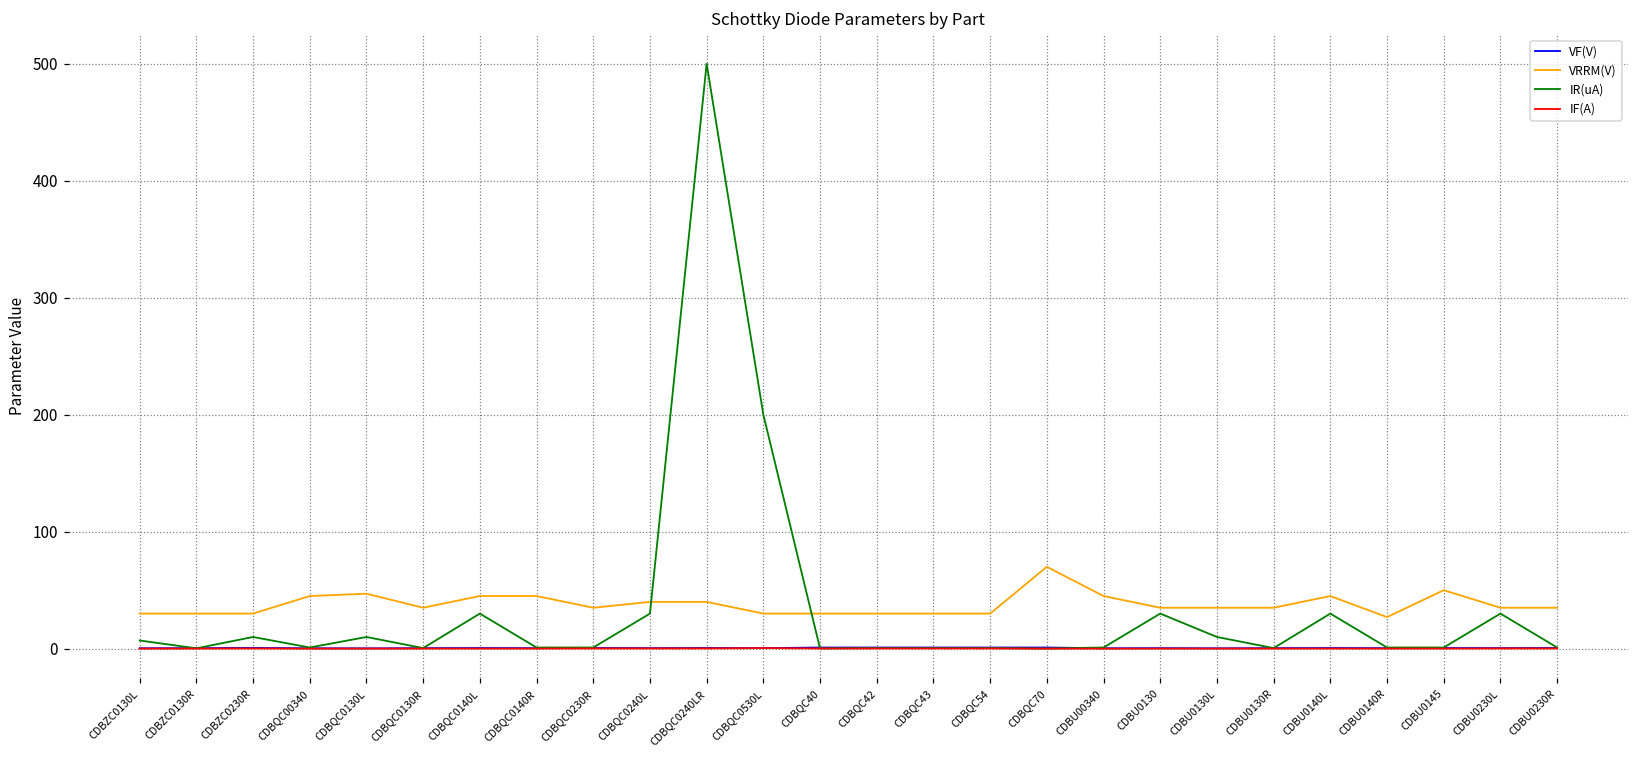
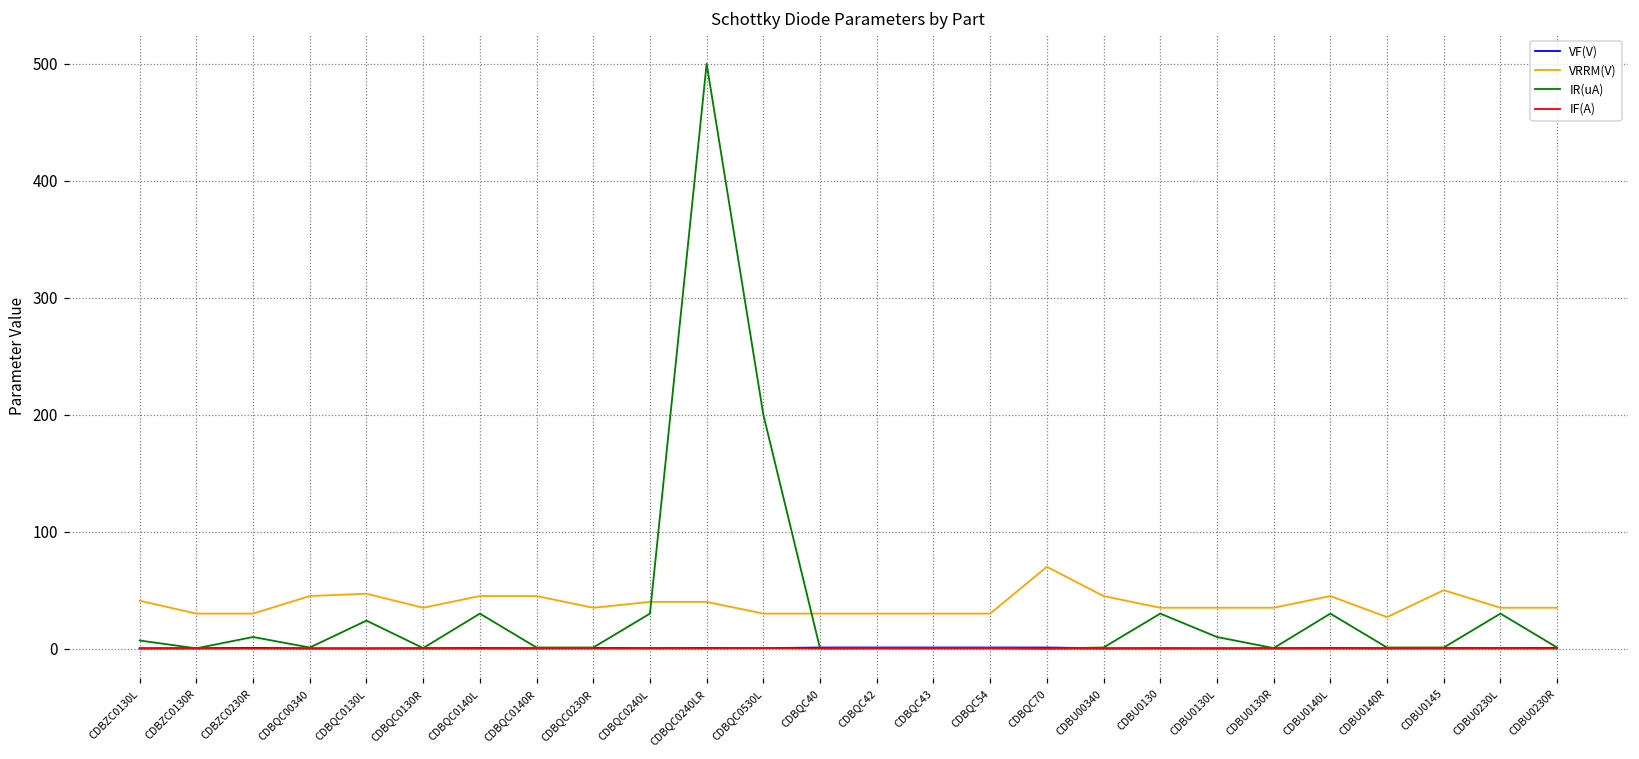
VRRM(V), CDBZC0130L: 30 -> 41
IR(uA), CDBQC0130L: 10 -> 24
